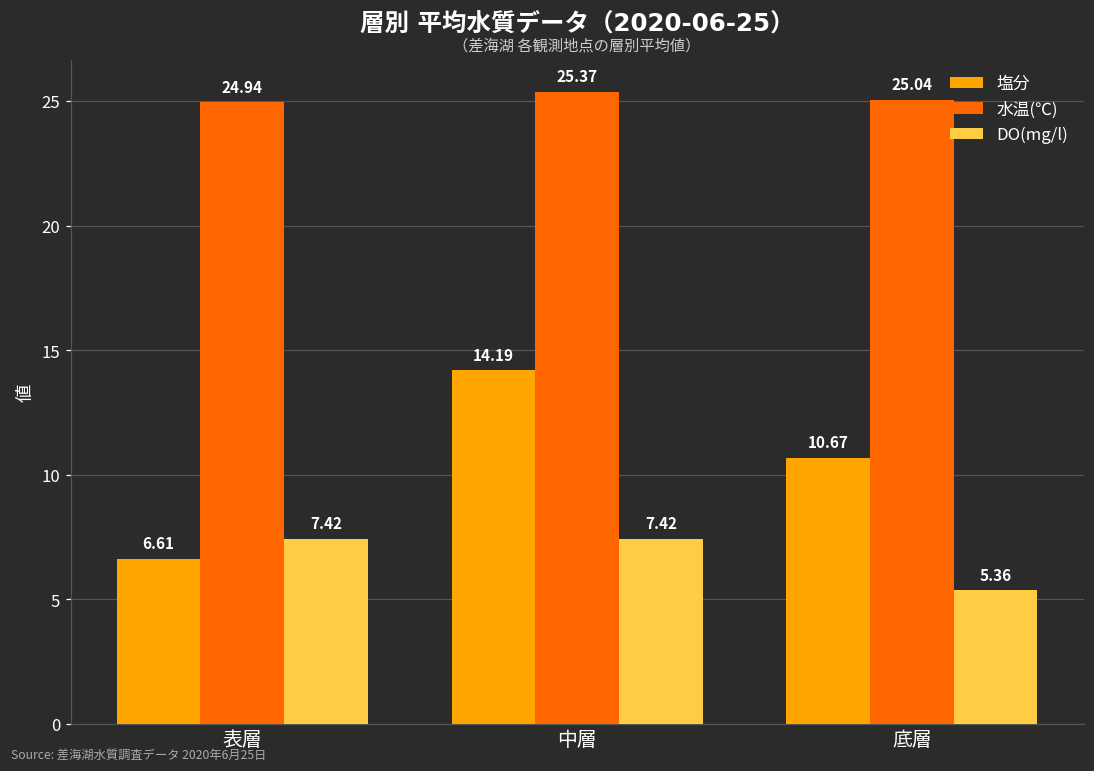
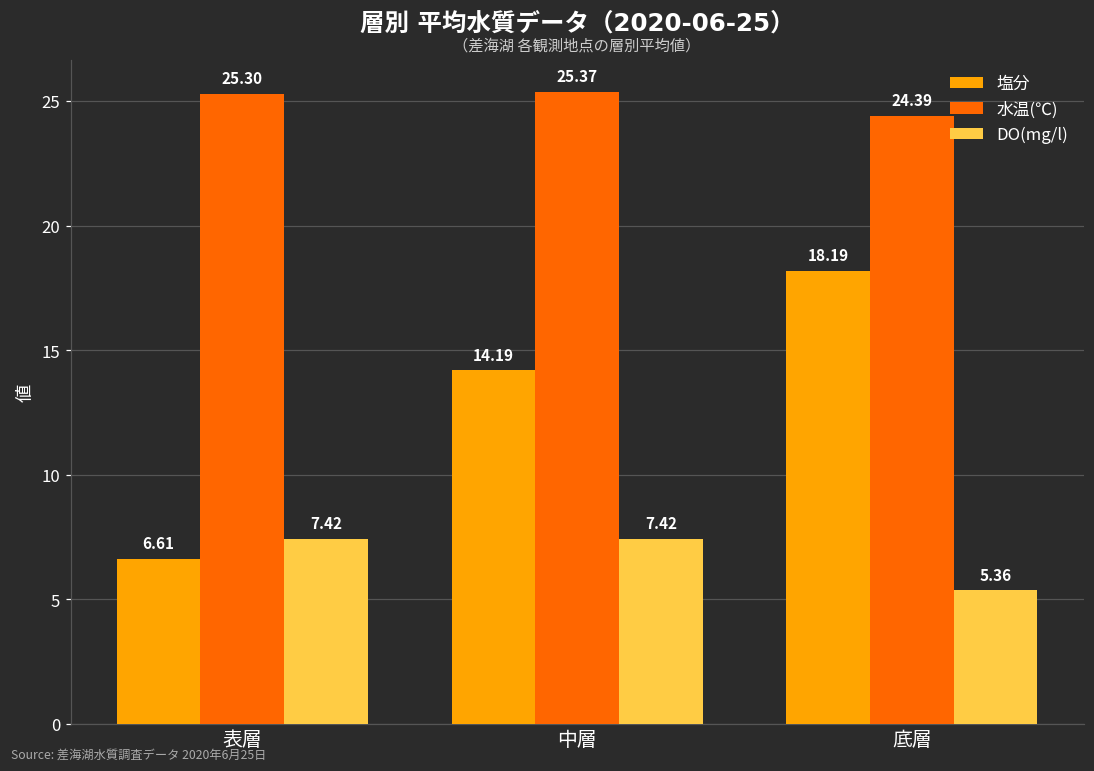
水温(℃), 表層: 24.94 -> 25.30
塩分, 底層: 10.67 -> 18.19
水温(℃), 底層: 25.04 -> 24.39
